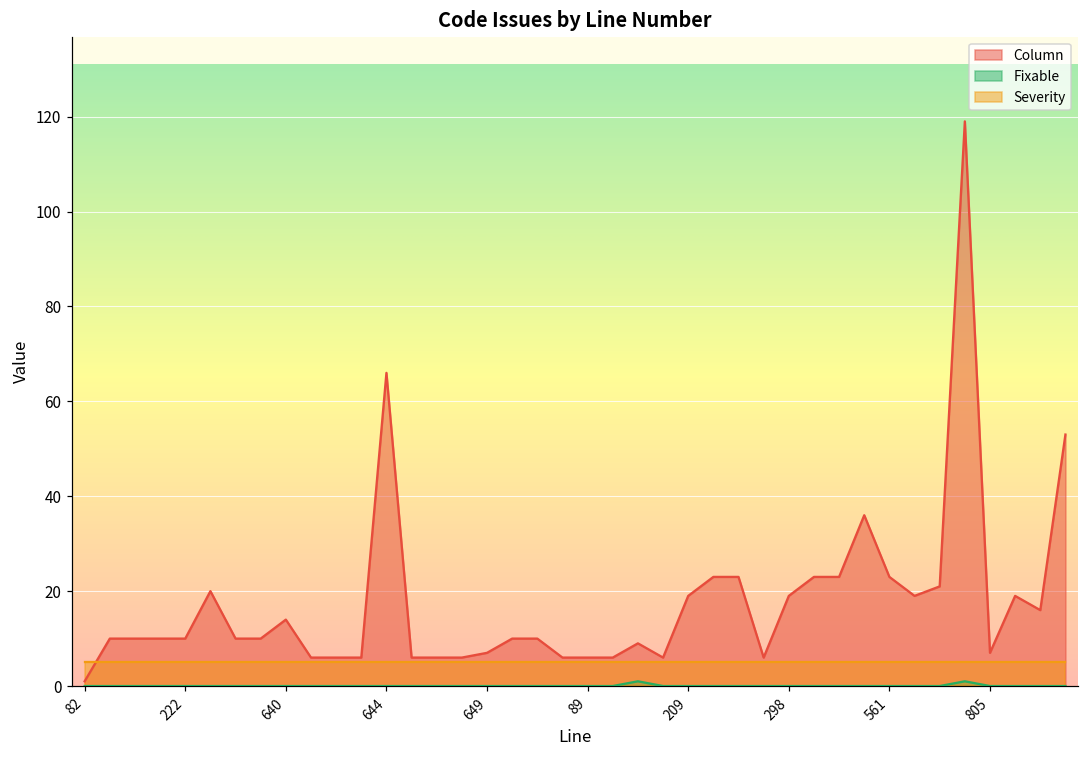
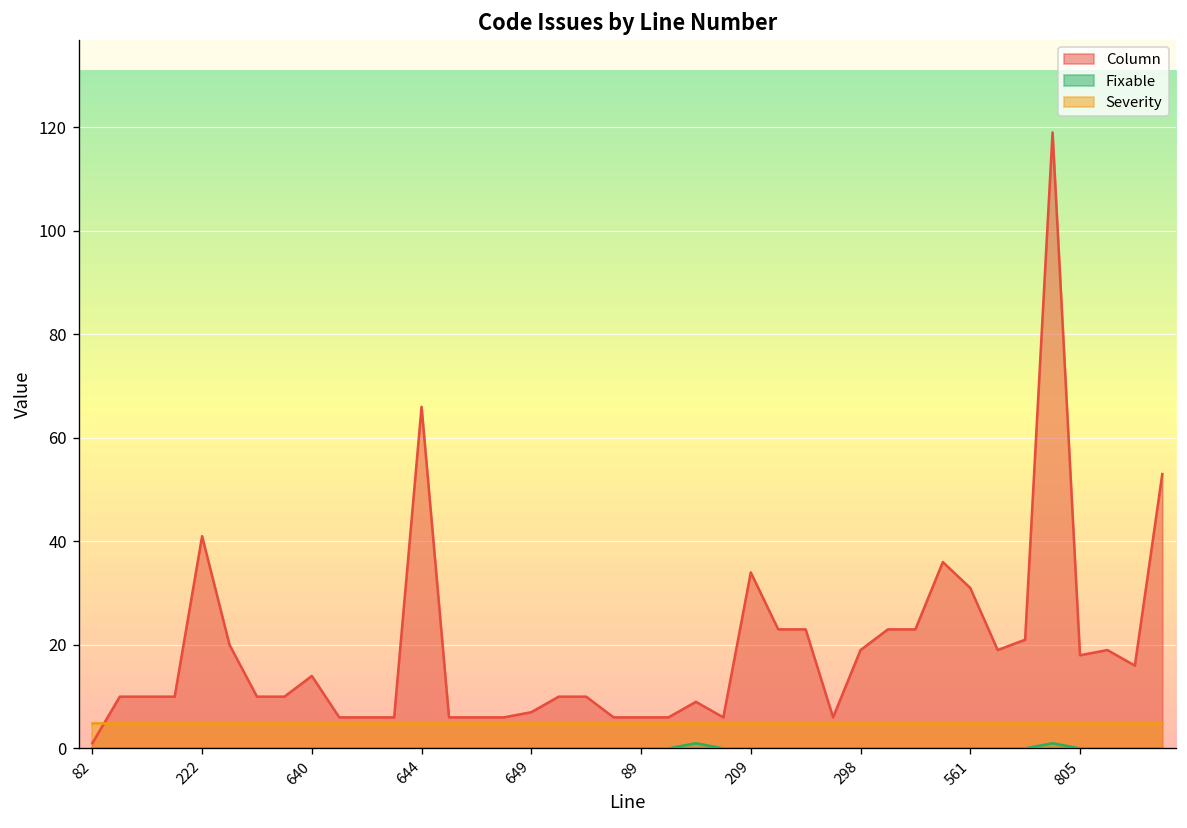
Column, 222: 10 -> 41
Column, 209: 19 -> 34
Column, 561: 23 -> 31
Column, 805: 7 -> 18
